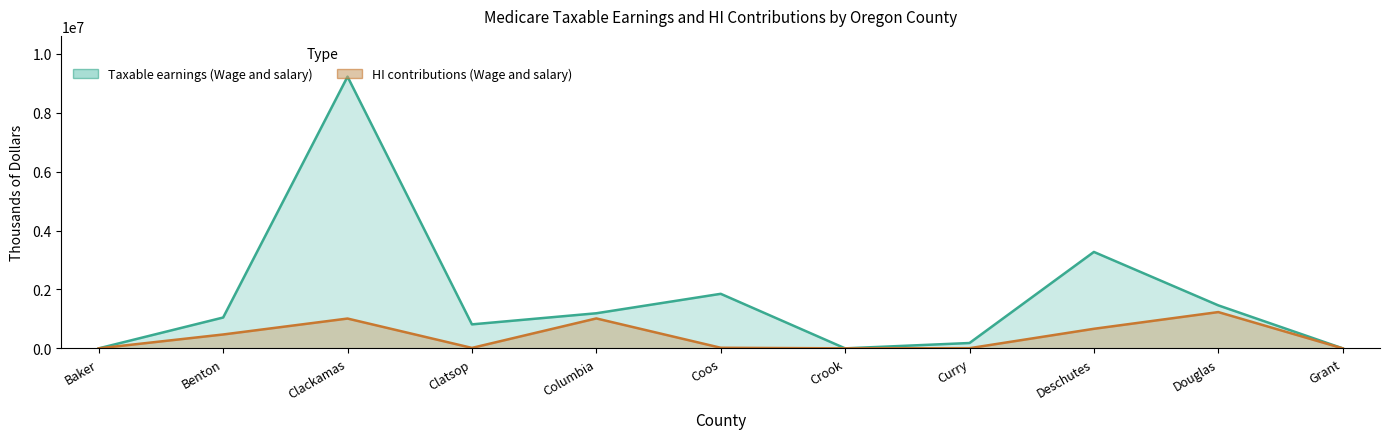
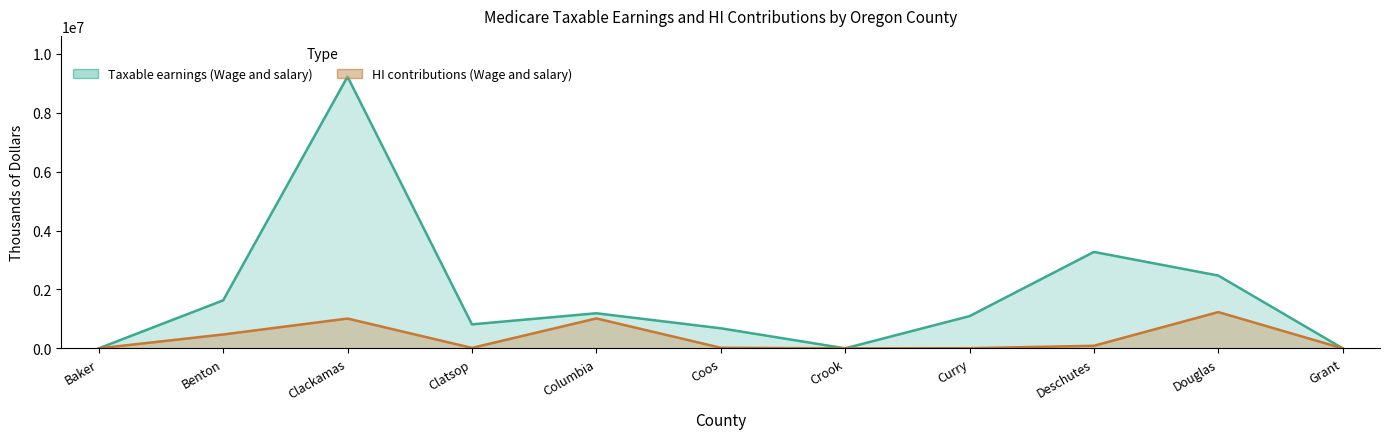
Taxable earnings (Wage and salary), Benton: 1000000 -> 1600000
Taxable earnings (Wage and salary), Coos: 1900000 -> 700000
Taxable earnings (Wage and salary), Curry: 200000 -> 1100000
HI contributions (Wage and salary), Deschutes: 700000 -> 100000
Taxable earnings (Wage and salary), Douglas: 1500000 -> 2500000
